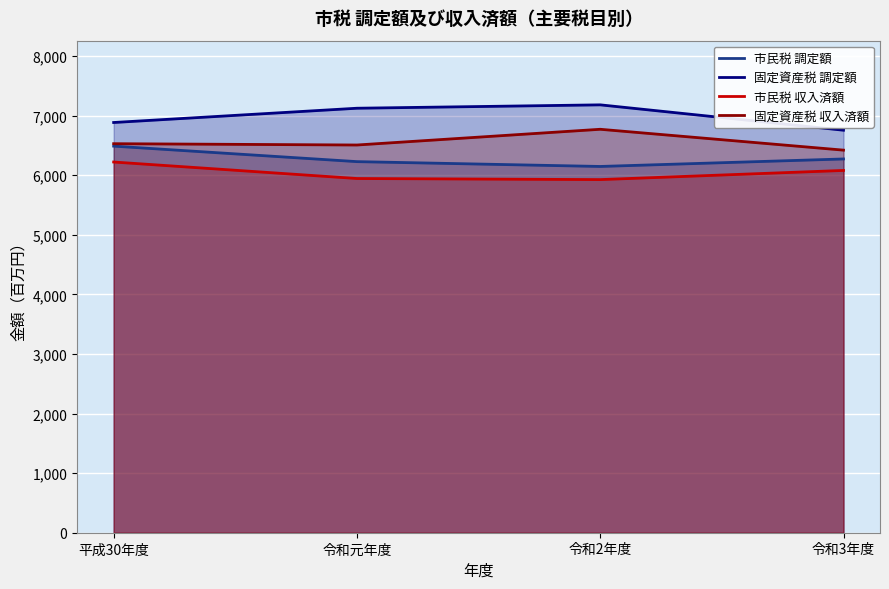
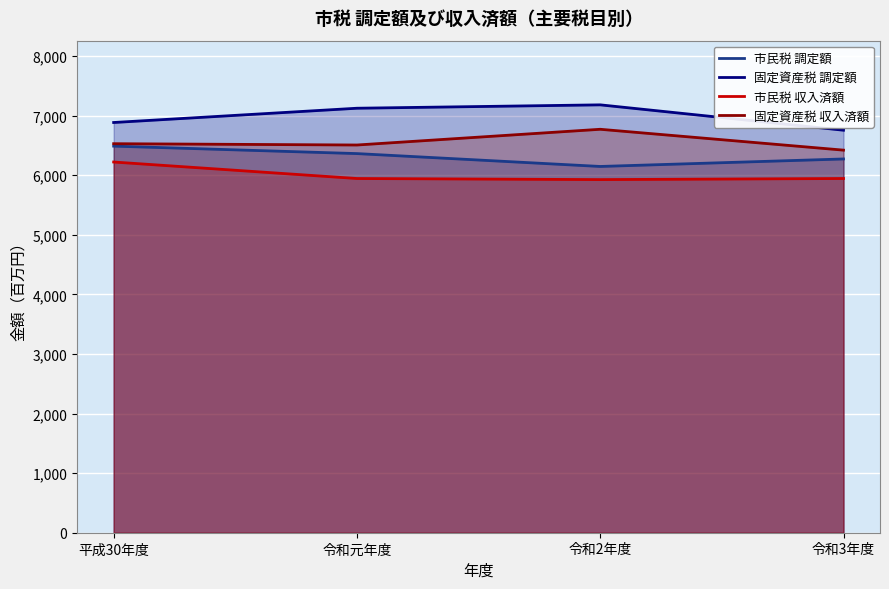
市民税 調定額, 令和元年度: 6,200 -> 6,400
市民税 収入済額, 令和3年度: 6,100 -> 5,900
